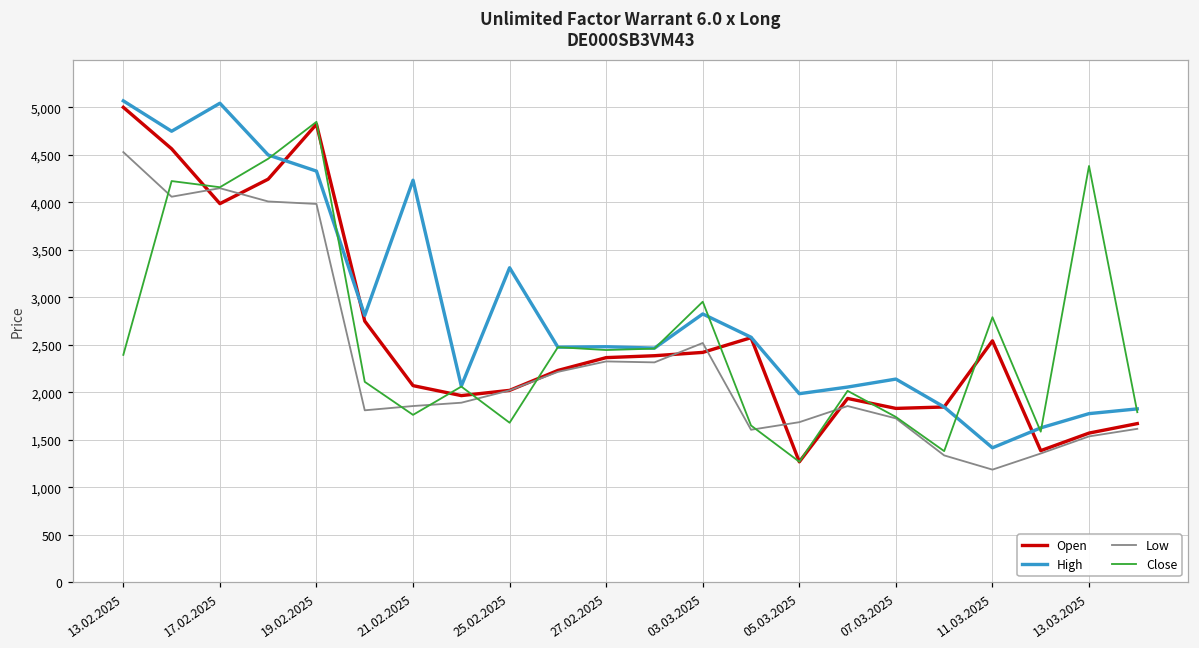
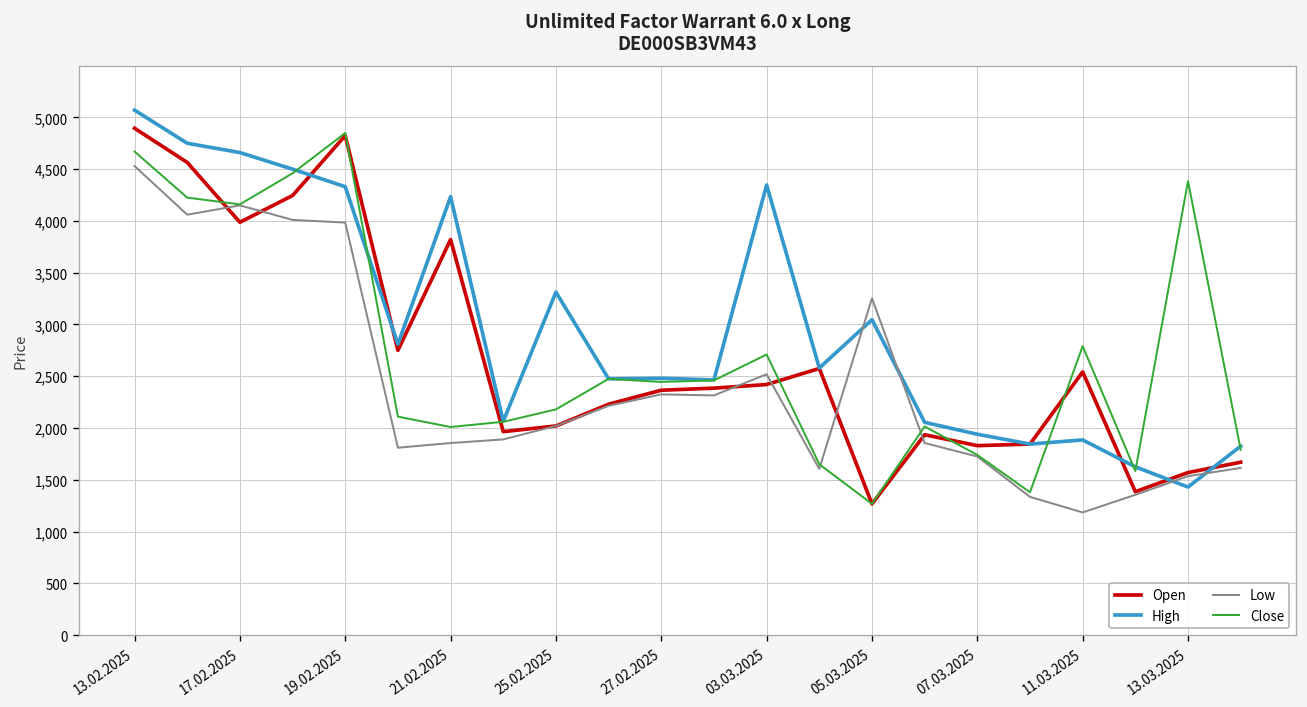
Open, 13.02.2025: 5,000 -> 4,900
Close, 13.02.2025: 2,400 -> 4,700
High, 17.02.2025: 5,000 -> 4,700
Open, 21.02.2025: 2,100 -> 3,800
Close, 21.02.2025: 1,800 -> 2,000
Close, 25.02.2025: 1,700 -> 2,200
High, 03.03.2025: 2,800 -> 4,300
Close, 03.03.2025: 3,000 -> 2,700
High, 05.03.2025: 2,000 -> 3,000
Low, 05.03.2025: 1,700 -> 3,300
High, 07.03.2025: 2,100 -> 1,900
High, 11.03.2025: 1,400 -> 1,900
High, 13.03.2025: 1,800 -> 1,400
